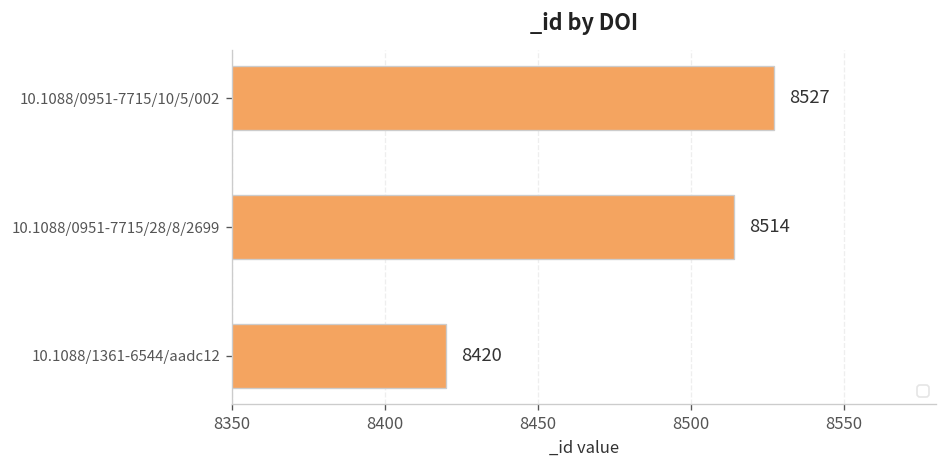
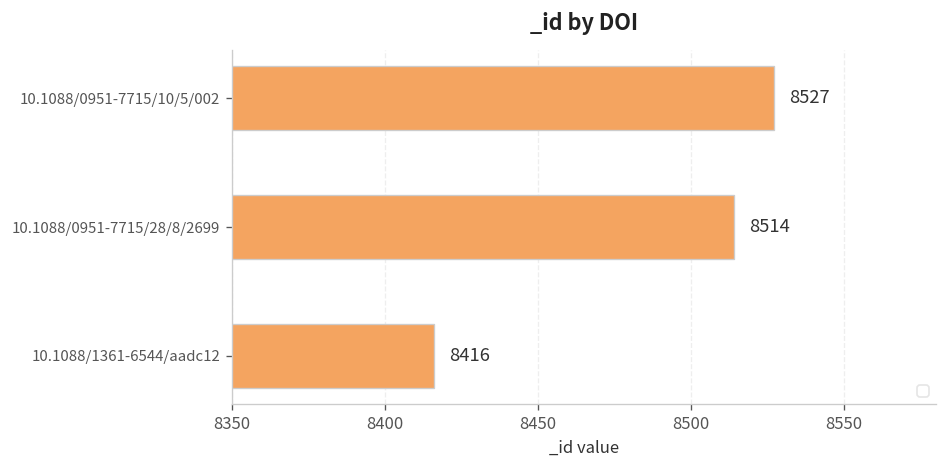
10.1088/1361-6544/aadc12: 8420 -> 8416
